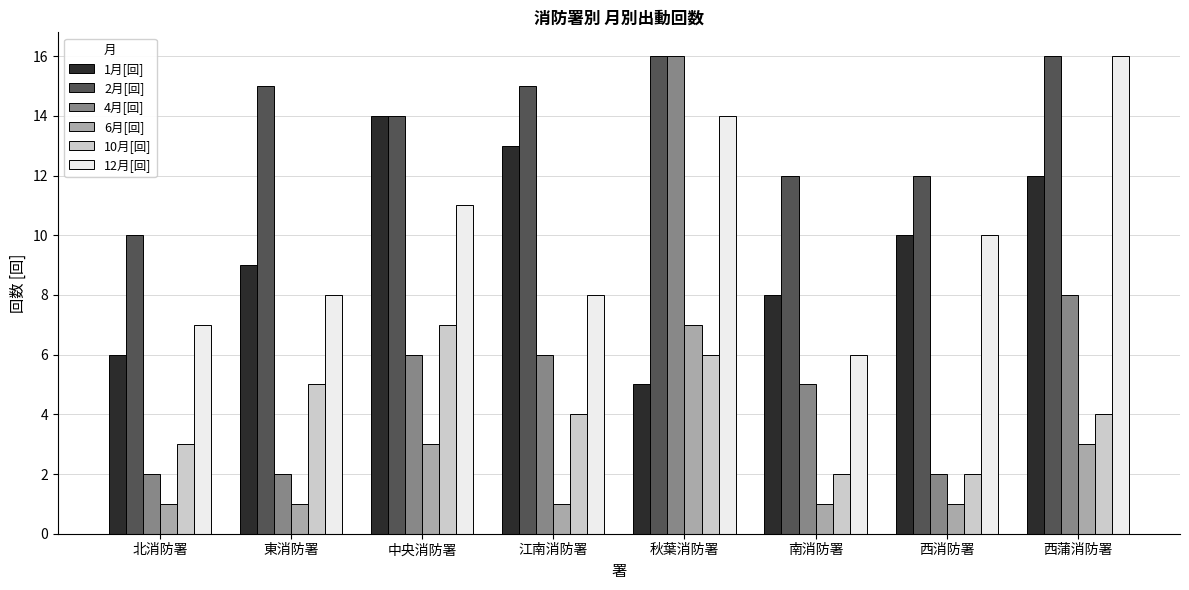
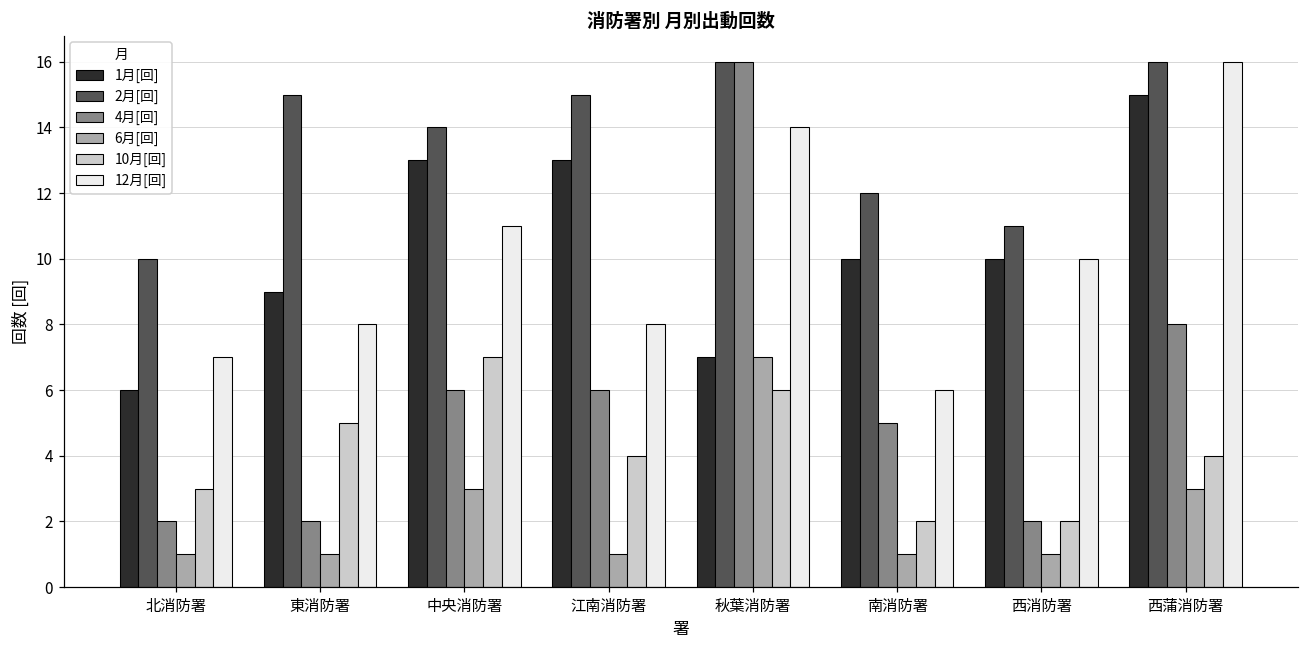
1月[回], 中央消防署: 14 -> 13
1月[回], 秋葉消防署: 5 -> 7
1月[回], 南消防署: 8 -> 10
2月[回], 西消防署: 12 -> 11
1月[回], 西蒲消防署: 12 -> 15
